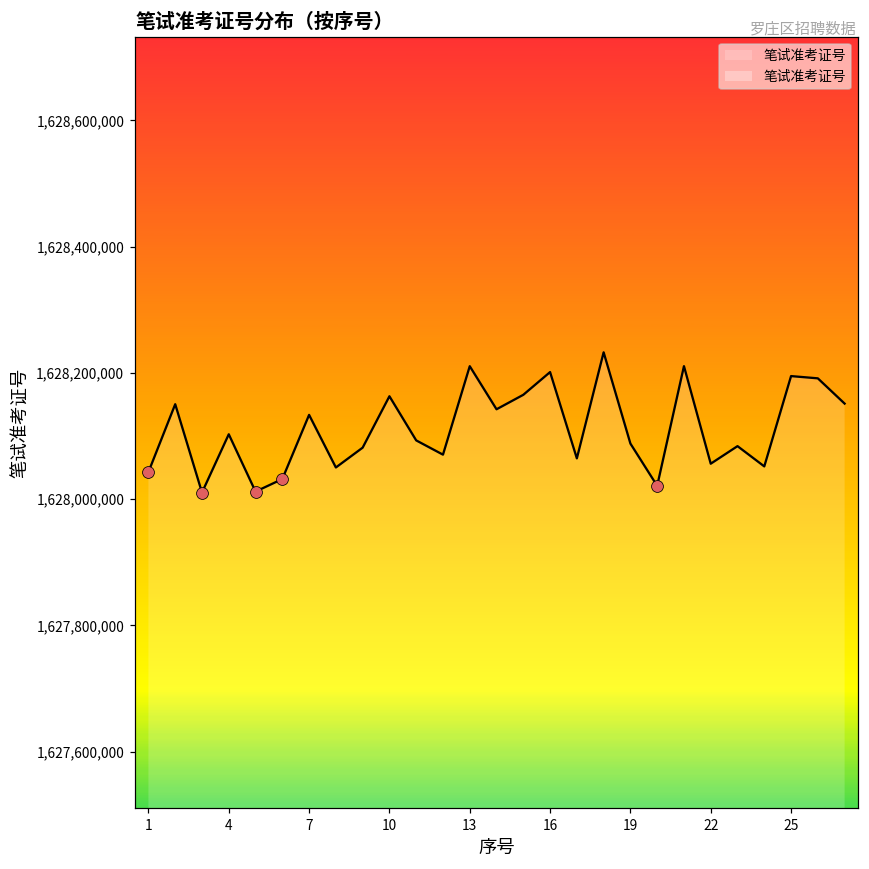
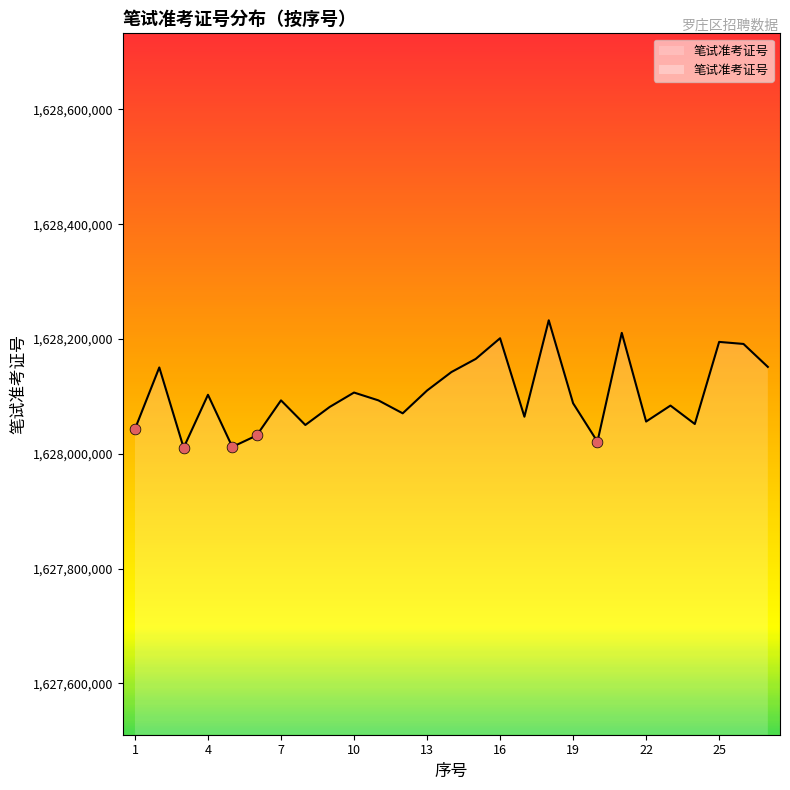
笔试准考证号, 7: 1,628,130,000 -> 1,628,090,000
笔试准考证号, 10: 1,628,160,000 -> 1,628,110,000
笔试准考证号, 13: 1,628,210,000 -> 1,628,110,000
